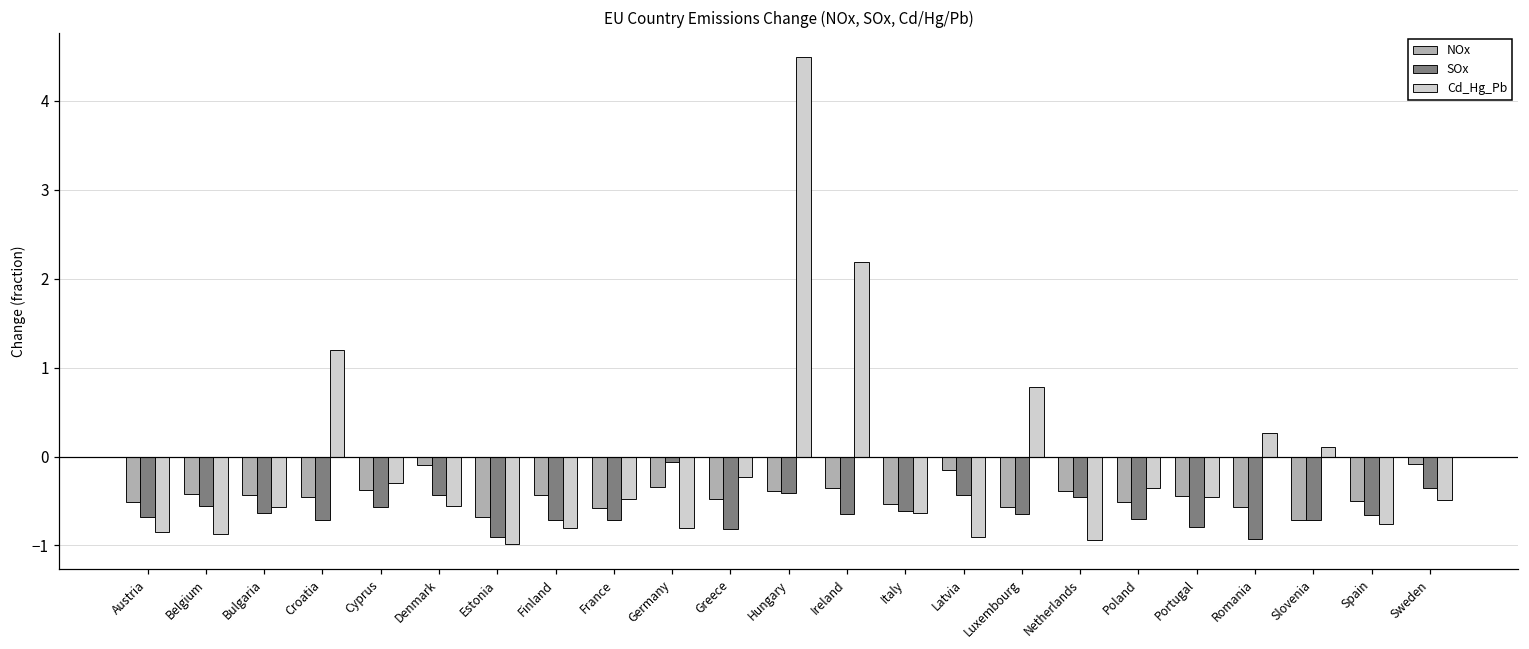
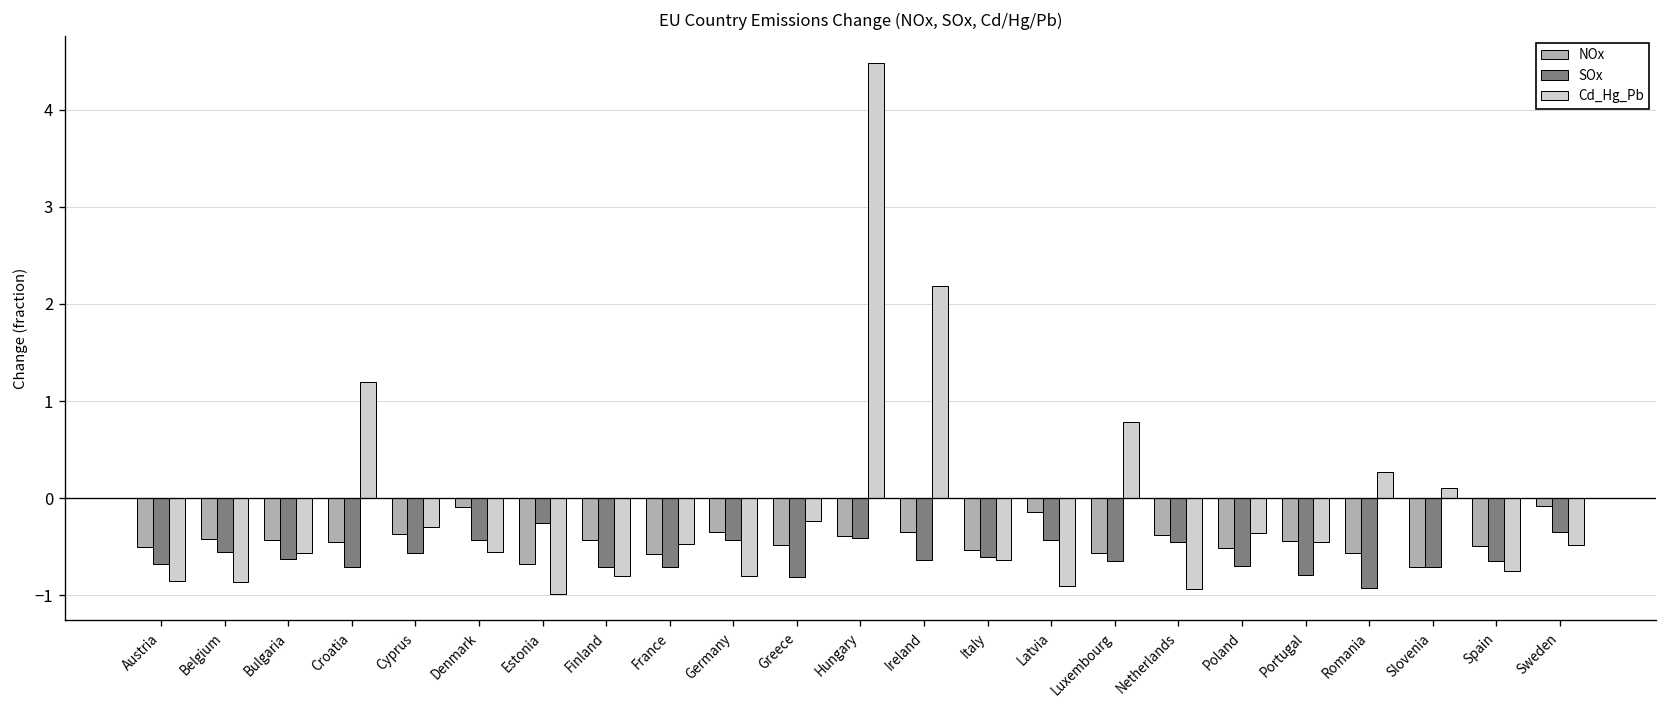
SOx, Estonia: -0.9 -> -0.3
SOx, Germany: -0.1 -> -0.4
